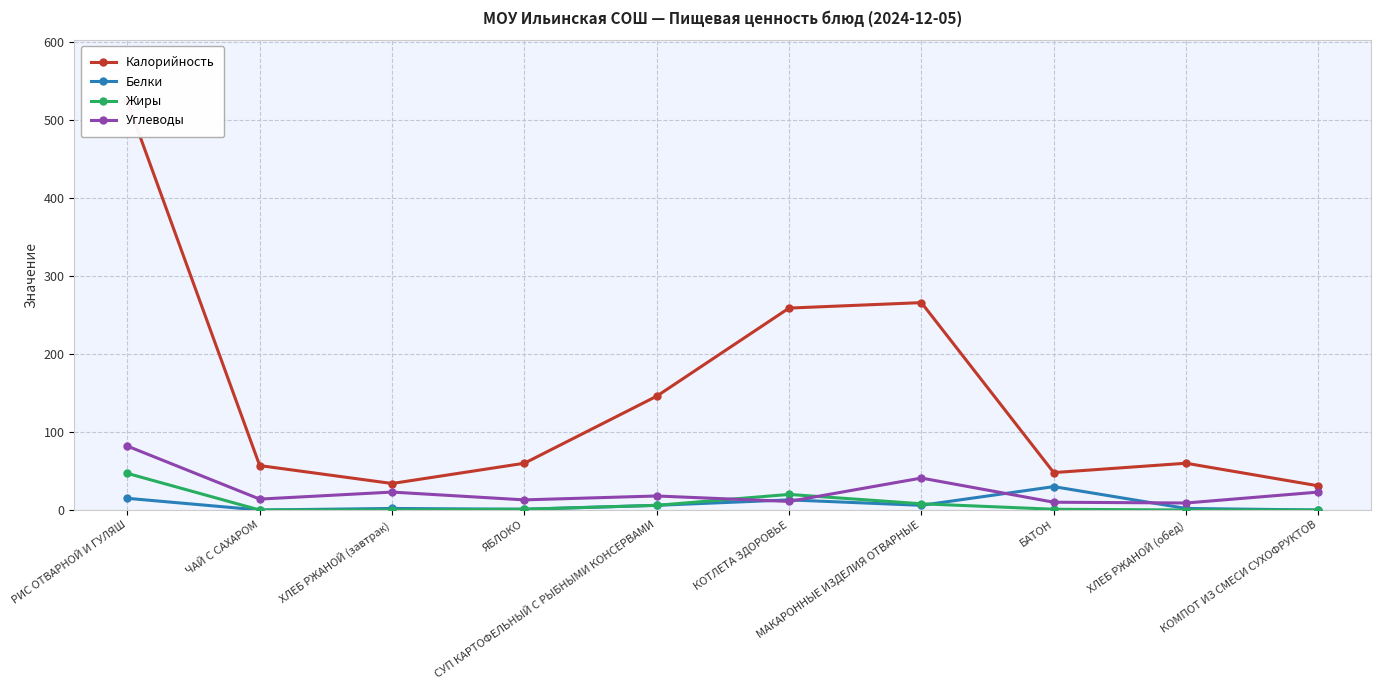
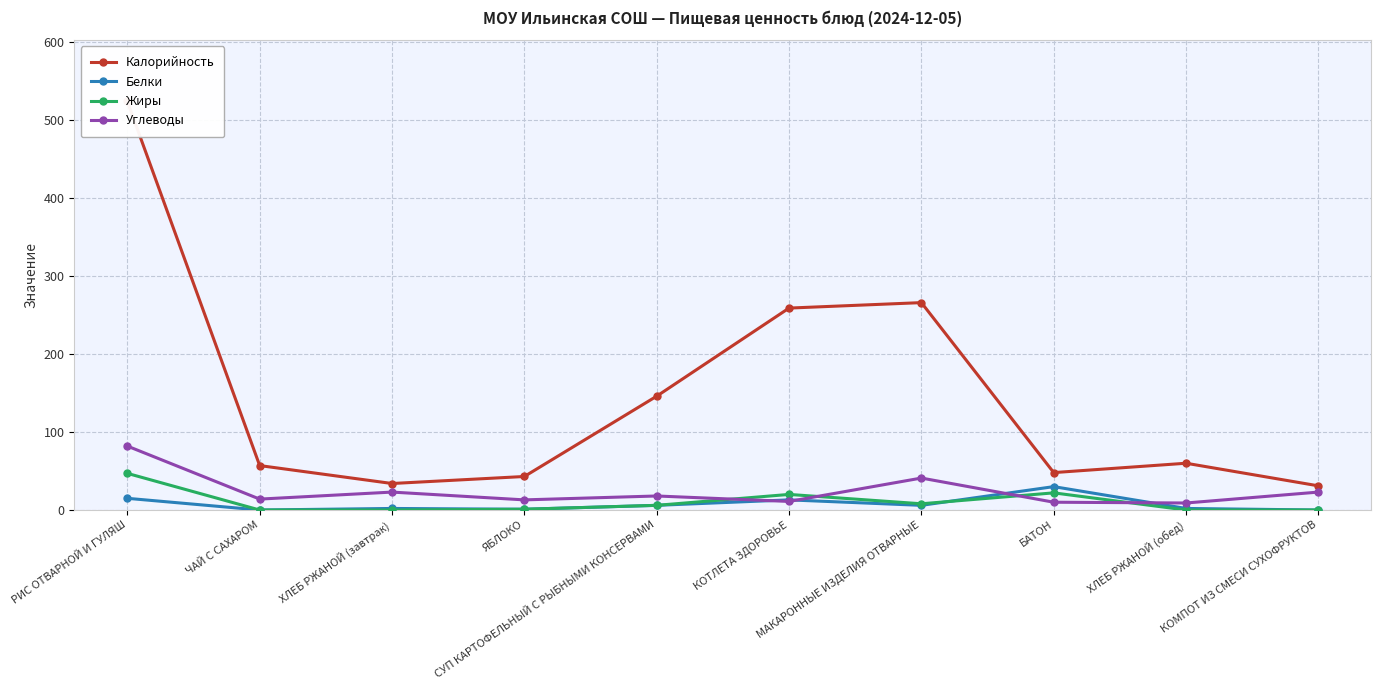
Калорийность, ЯБЛОКО: 60 -> 40
Жиры, БАТОН: 0 -> 20
